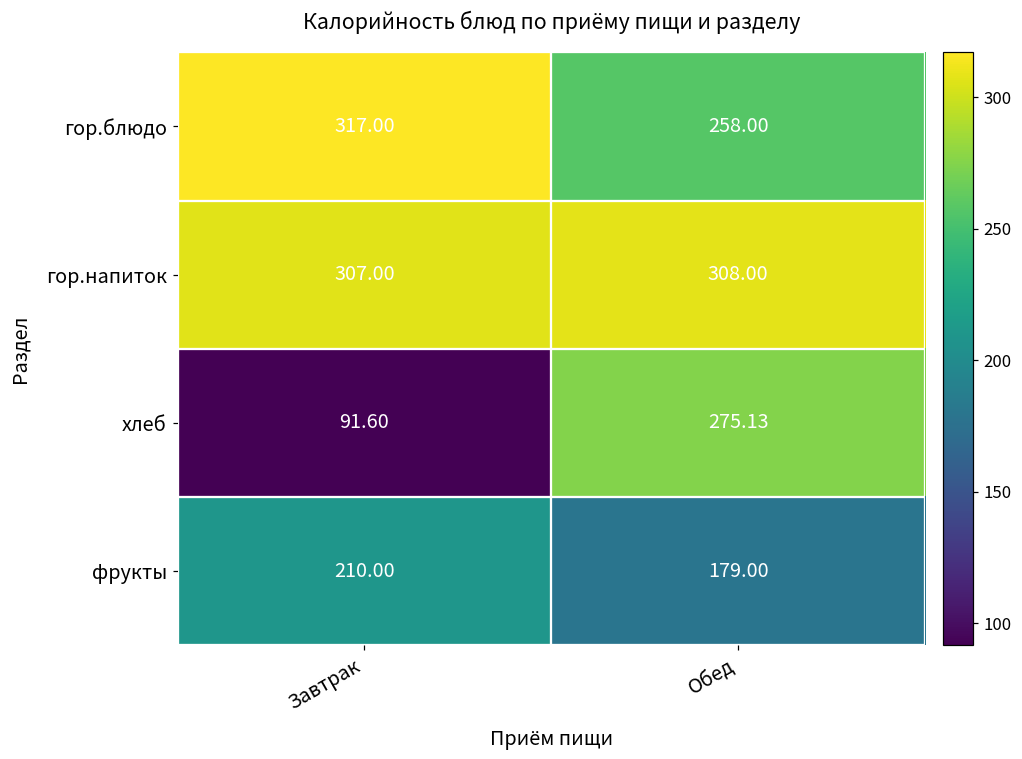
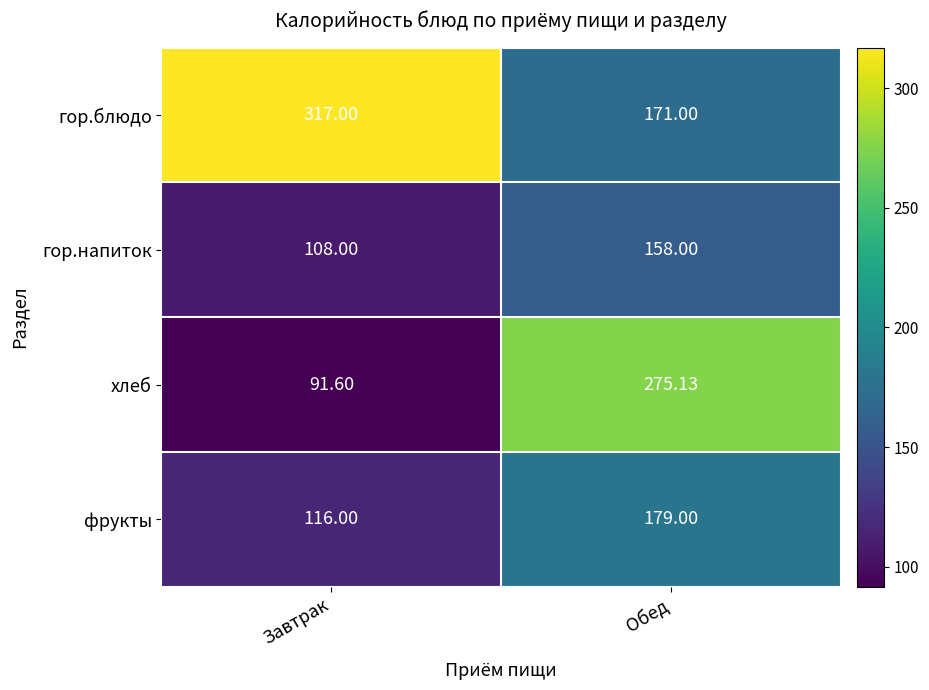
гор.блюдо, Обед: 258.00 -> 171.00
гор.напиток, Завтрак: 307.00 -> 108.00
гор.напиток, Обед: 308.00 -> 158.00
фрукты, Завтрак: 210.00 -> 116.00
